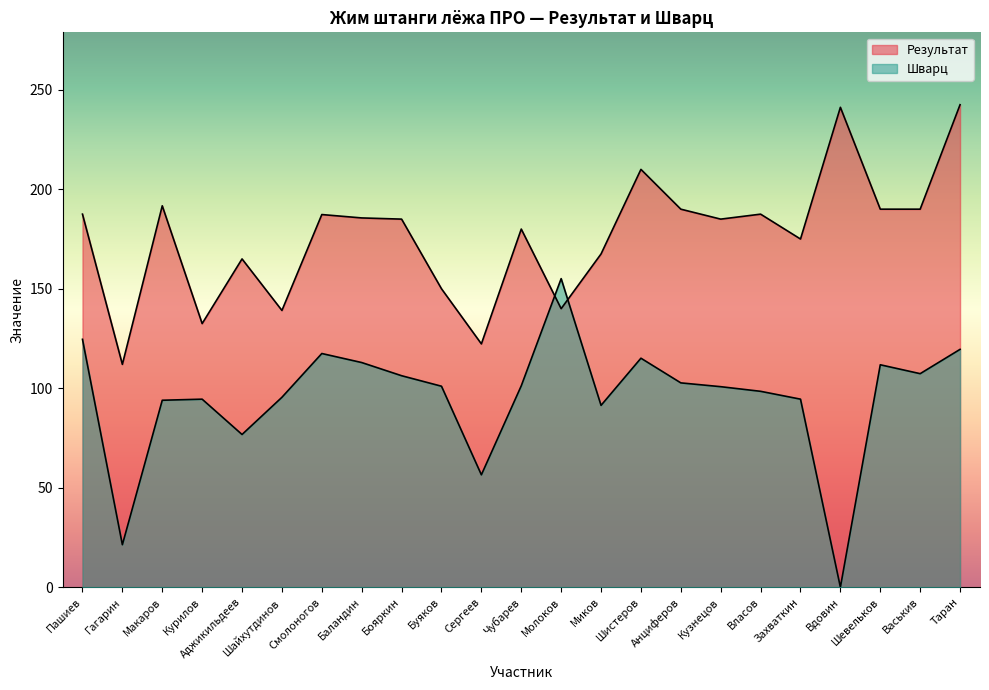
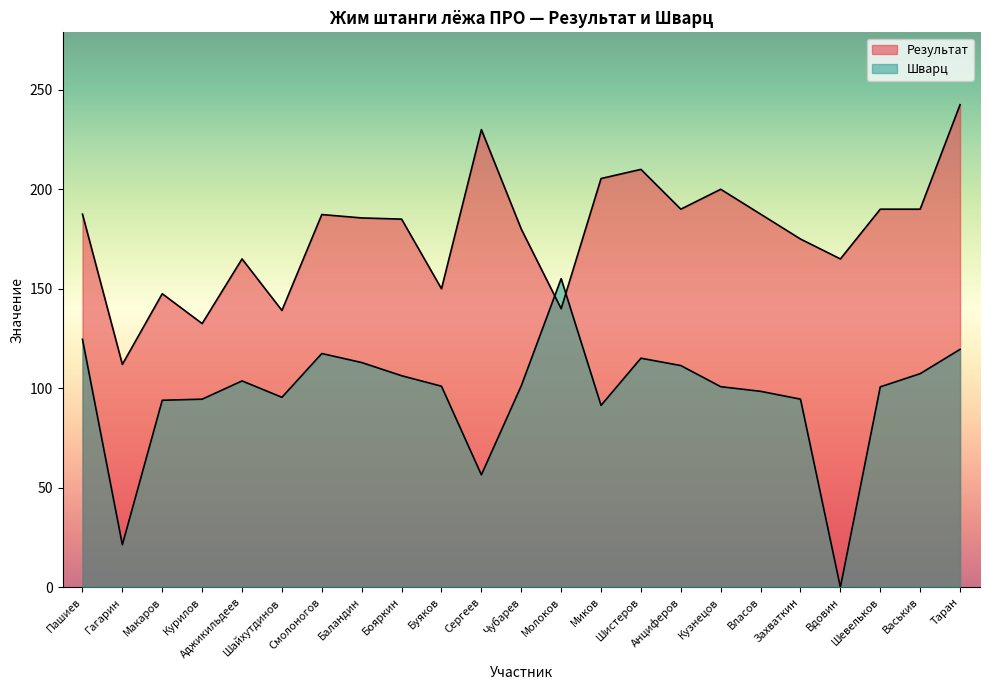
Результат, Макаров: 192 -> 148
Шварц, Аджикильдеев: 77 -> 104
Результат, Сергеев: 122 -> 230
Результат, Миков: 168 -> 205
Шварц, Анциферов: 103 -> 111
Результат, Кузнецов: 185 -> 200
Результат, Вдовин: 241 -> 165
Шварц, Шевельков: 112 -> 101
